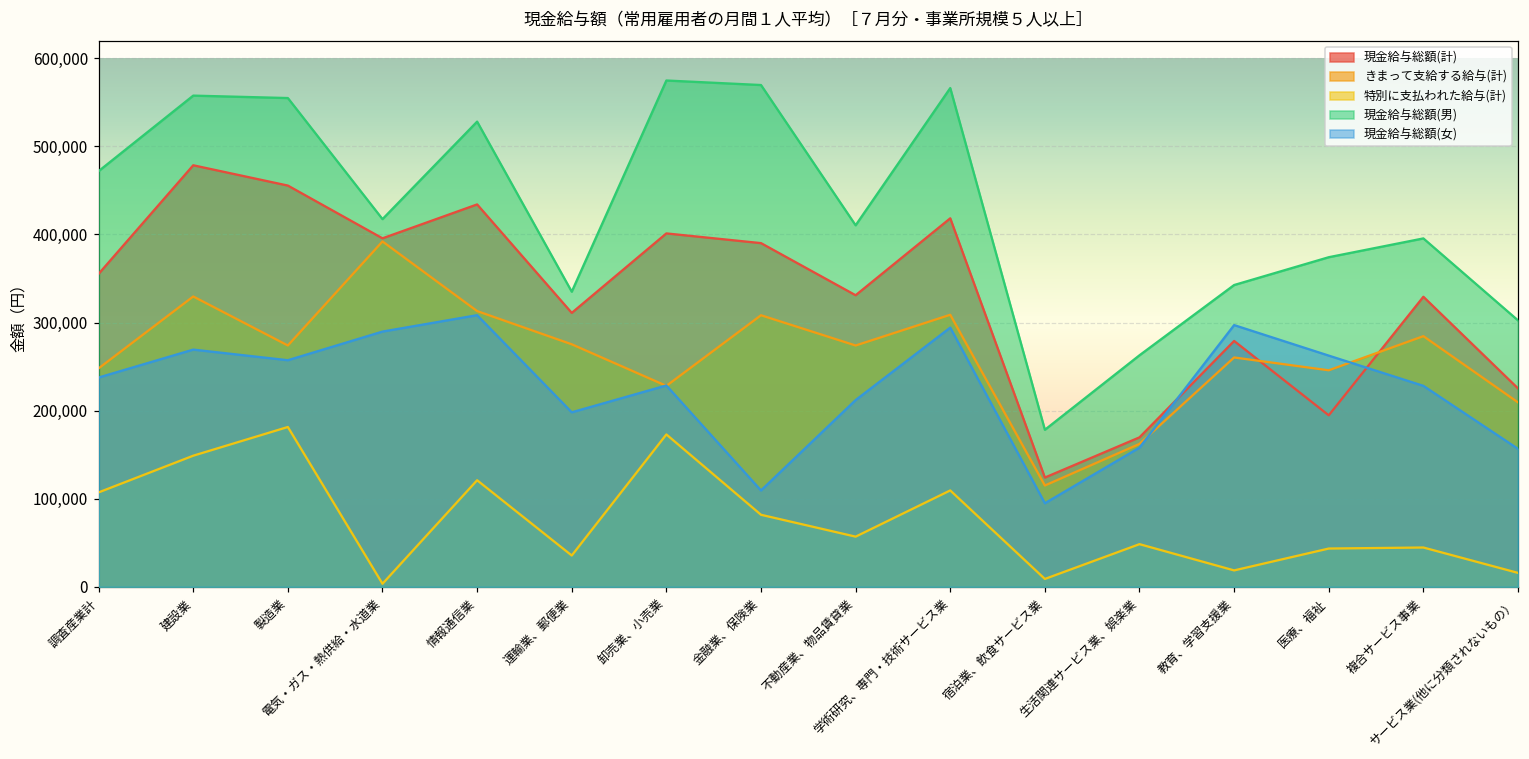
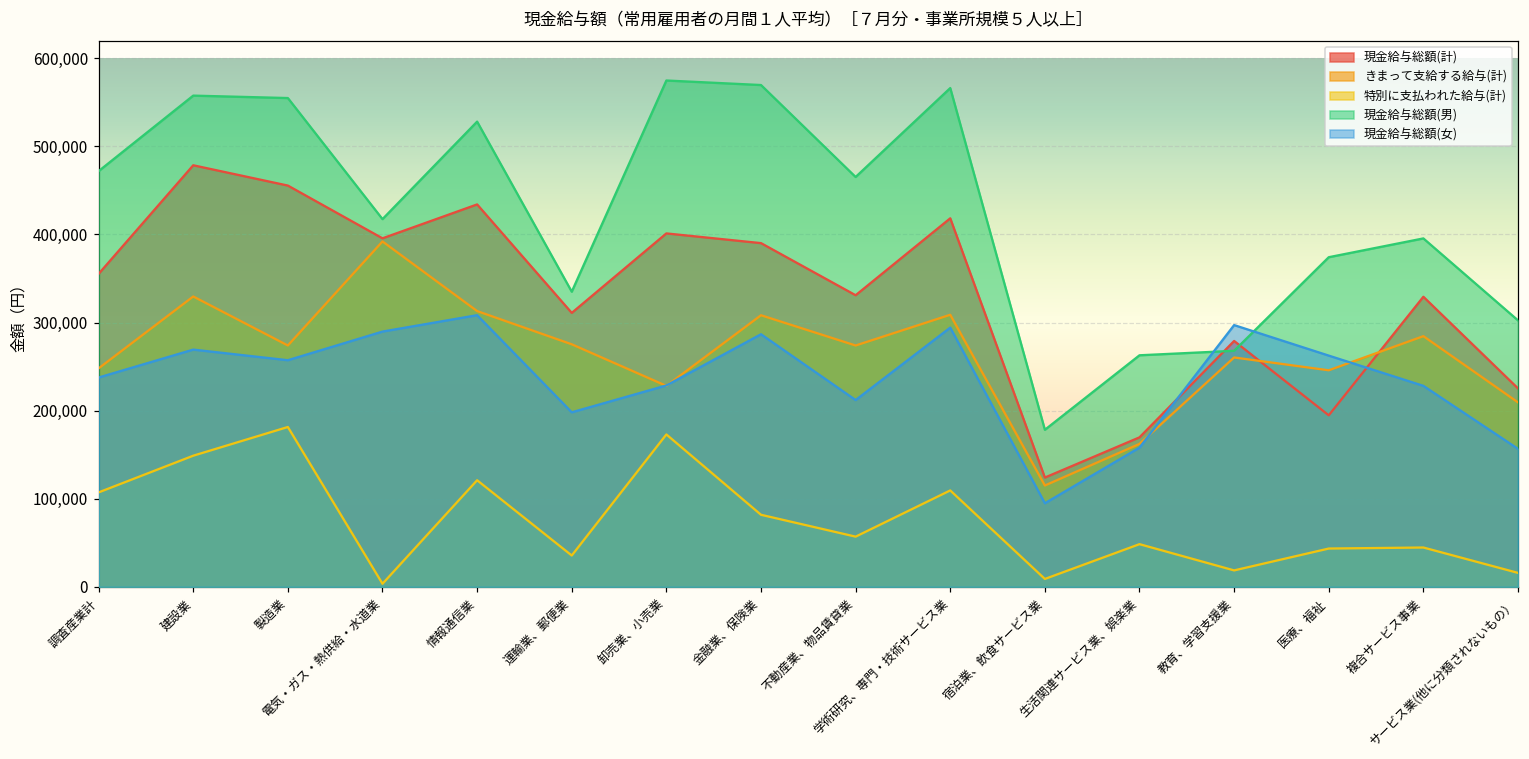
現金給与総額(女), 金融業、保険業: 110,000 -> 290,000
現金給与総額(男), 不動産業、物品賃貸業: 410,000 -> 470,000
現金給与総額(男), 教育、学習支援業: 340,000 -> 270,000
